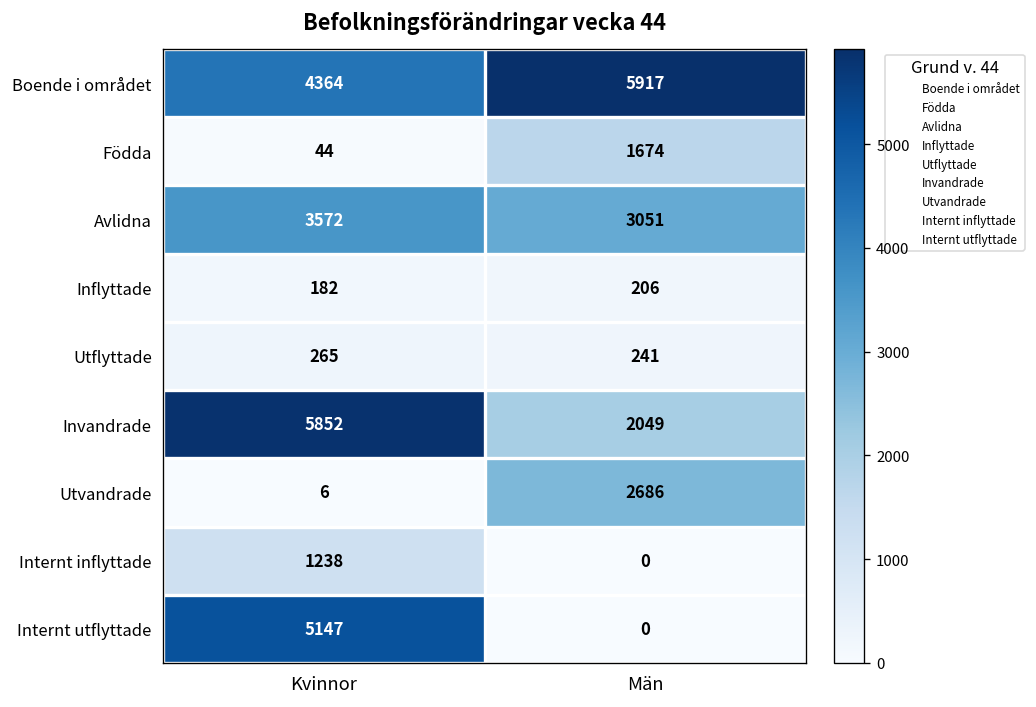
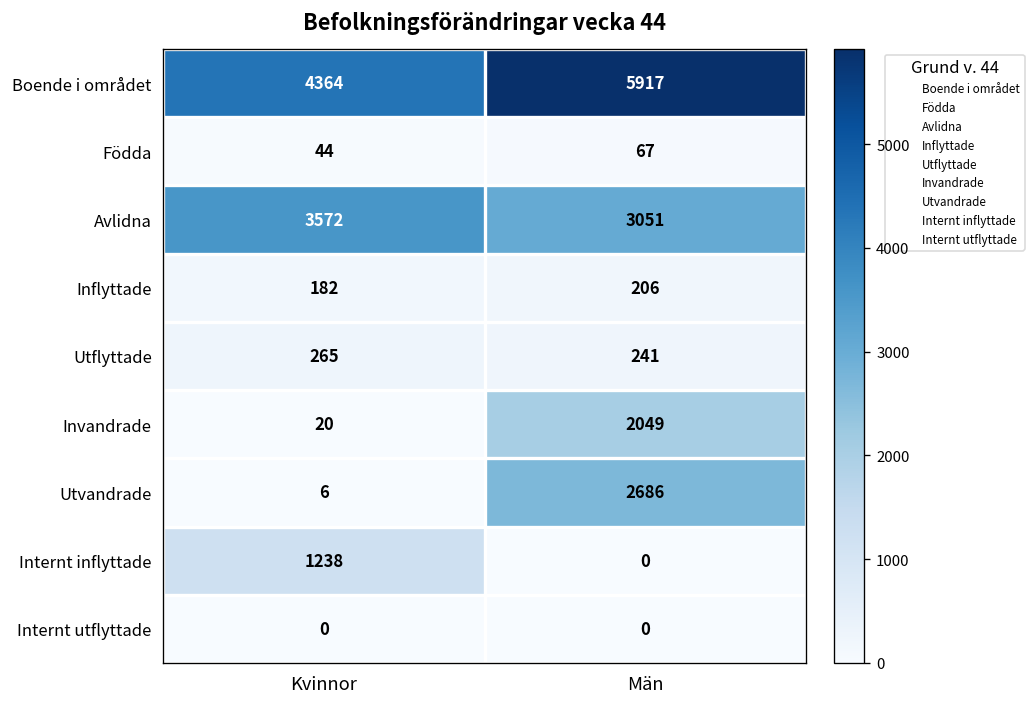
Födda, Män: 1674 -> 67
Invandrade, Kvinnor: 5852 -> 20
Internt utflyttade, Kvinnor: 5147 -> 0
